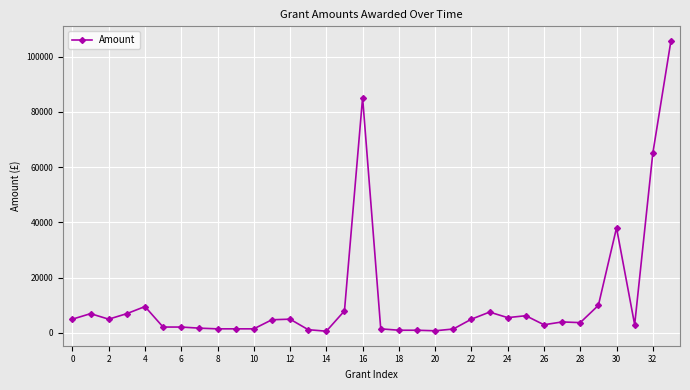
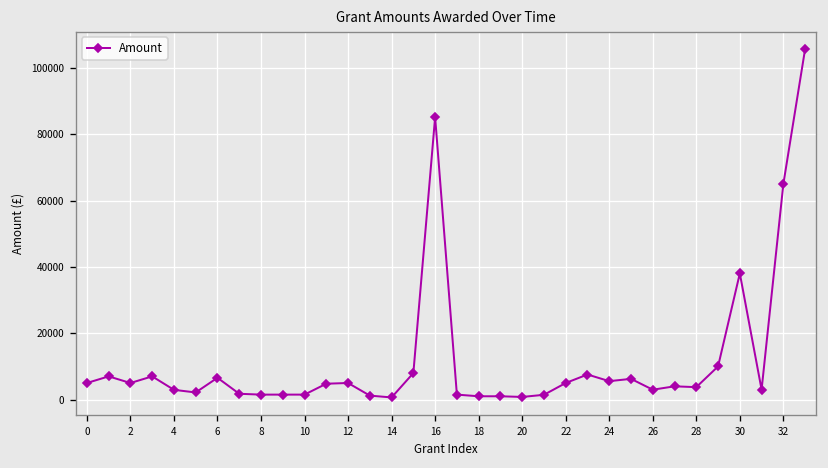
4: 10000 -> 3000
6: 2000 -> 7000
